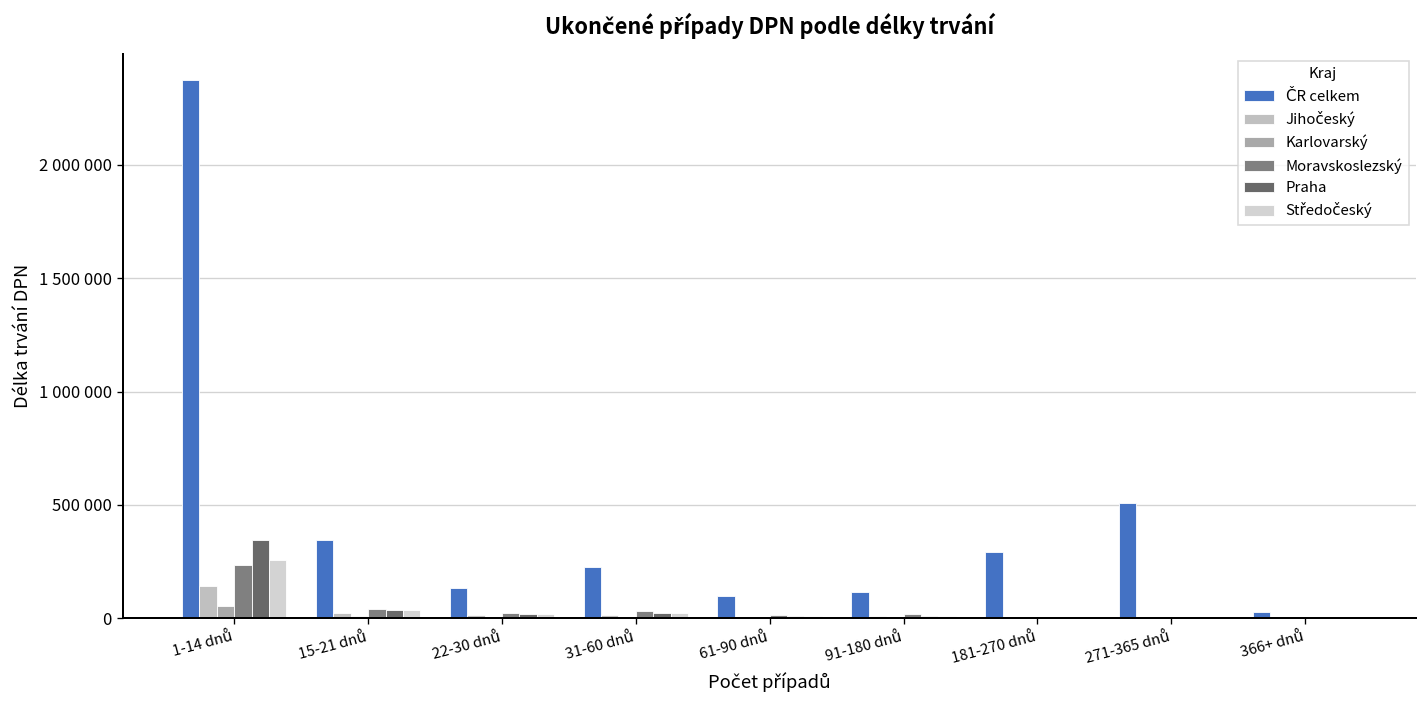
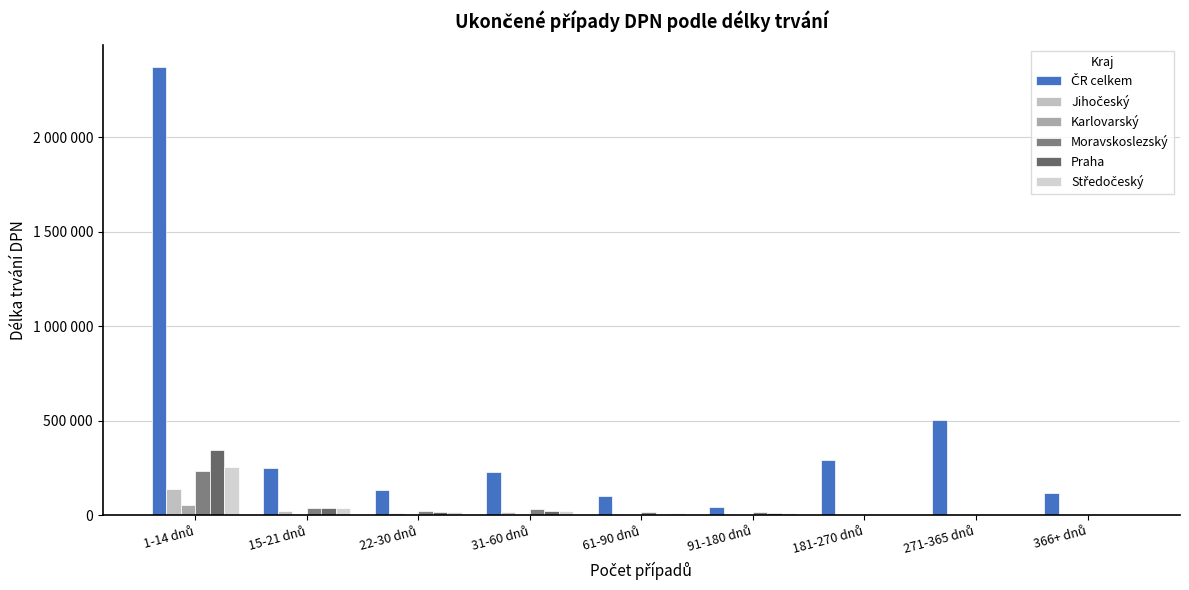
ČR celkem, 15-21 dnů: 340000 -> 250000
ČR celkem, 91-180 dnů: 120000 -> 40000
ČR celkem, 366+ dnů: 30000 -> 120000
